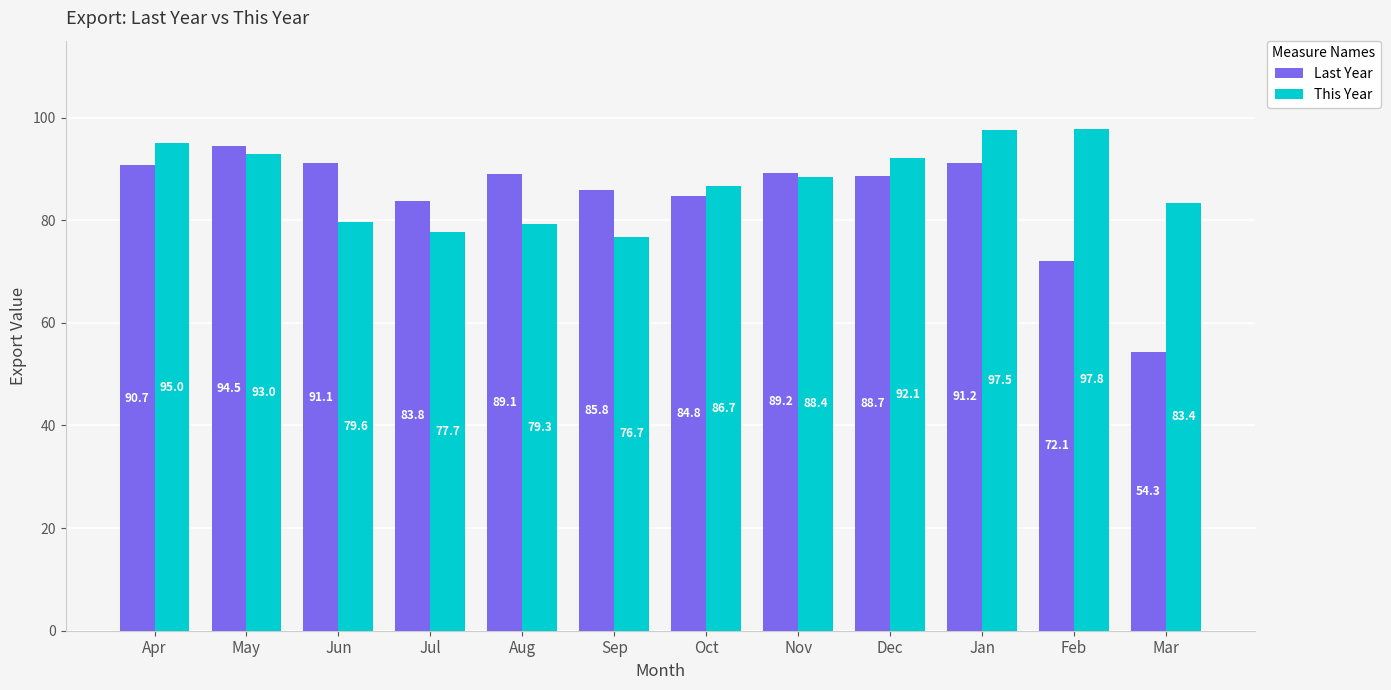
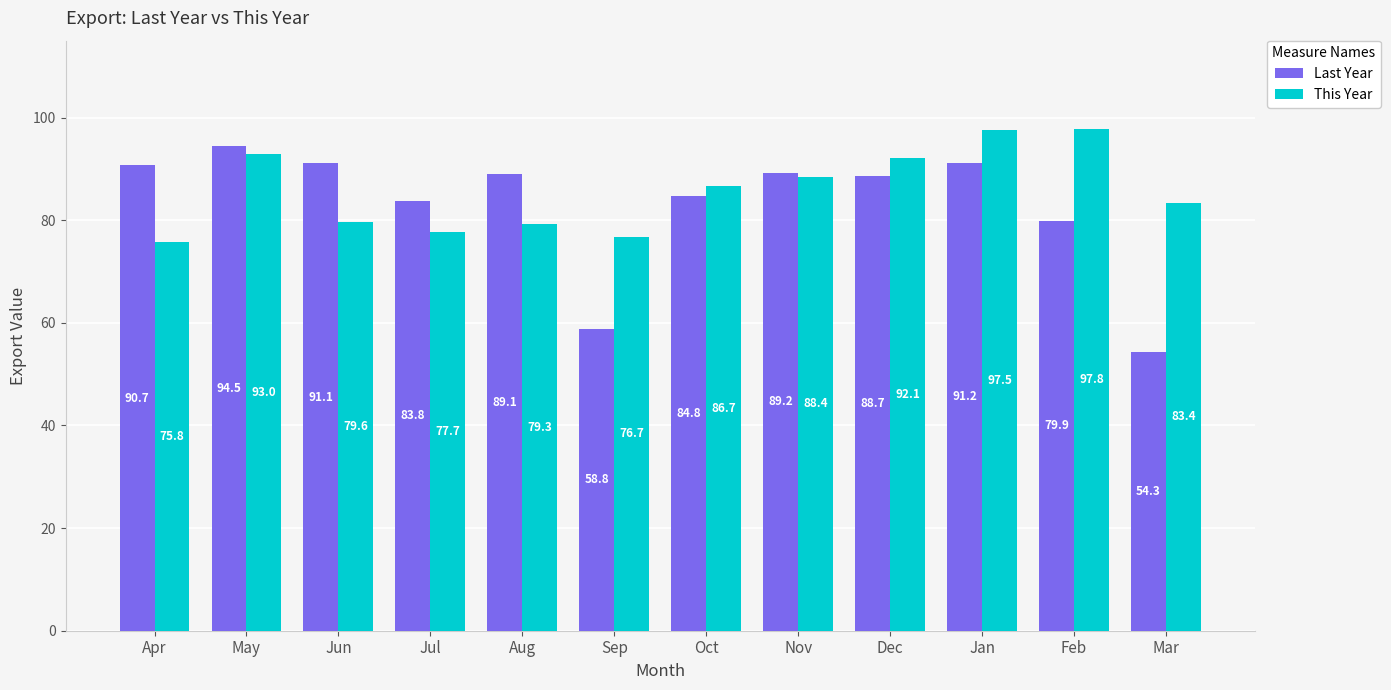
This Year, Apr: 95.0 -> 75.8
Last Year, Sep: 85.8 -> 58.8
Last Year, Feb: 72.1 -> 79.9
